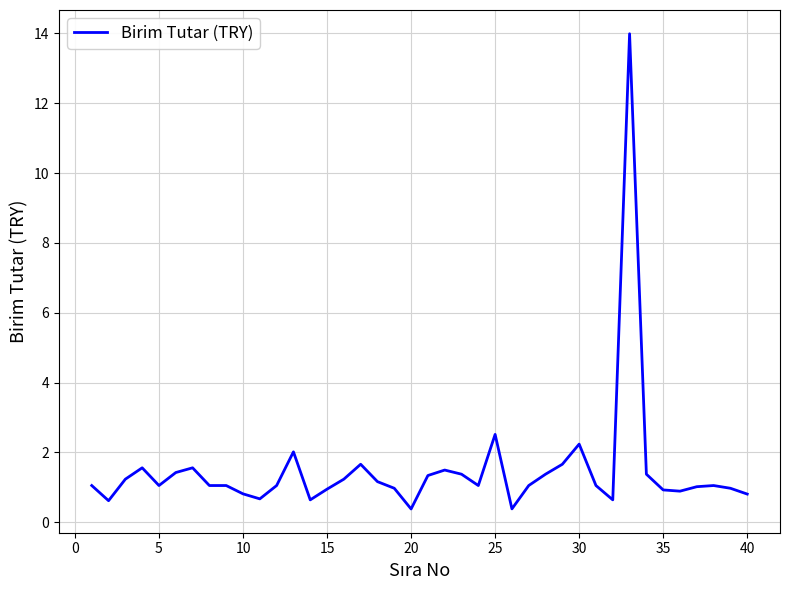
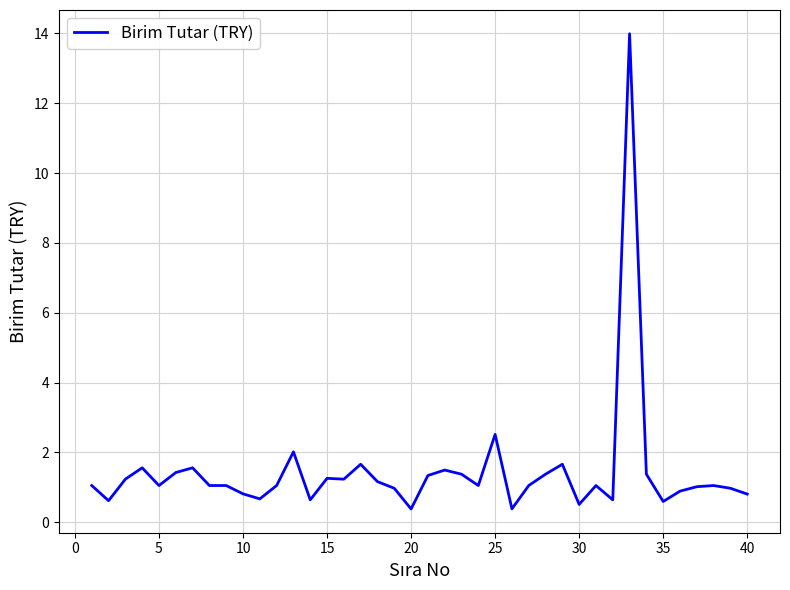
15: 0.9 -> 1.3
30: 2.2 -> 0.5
35: 0.9 -> 0.6
